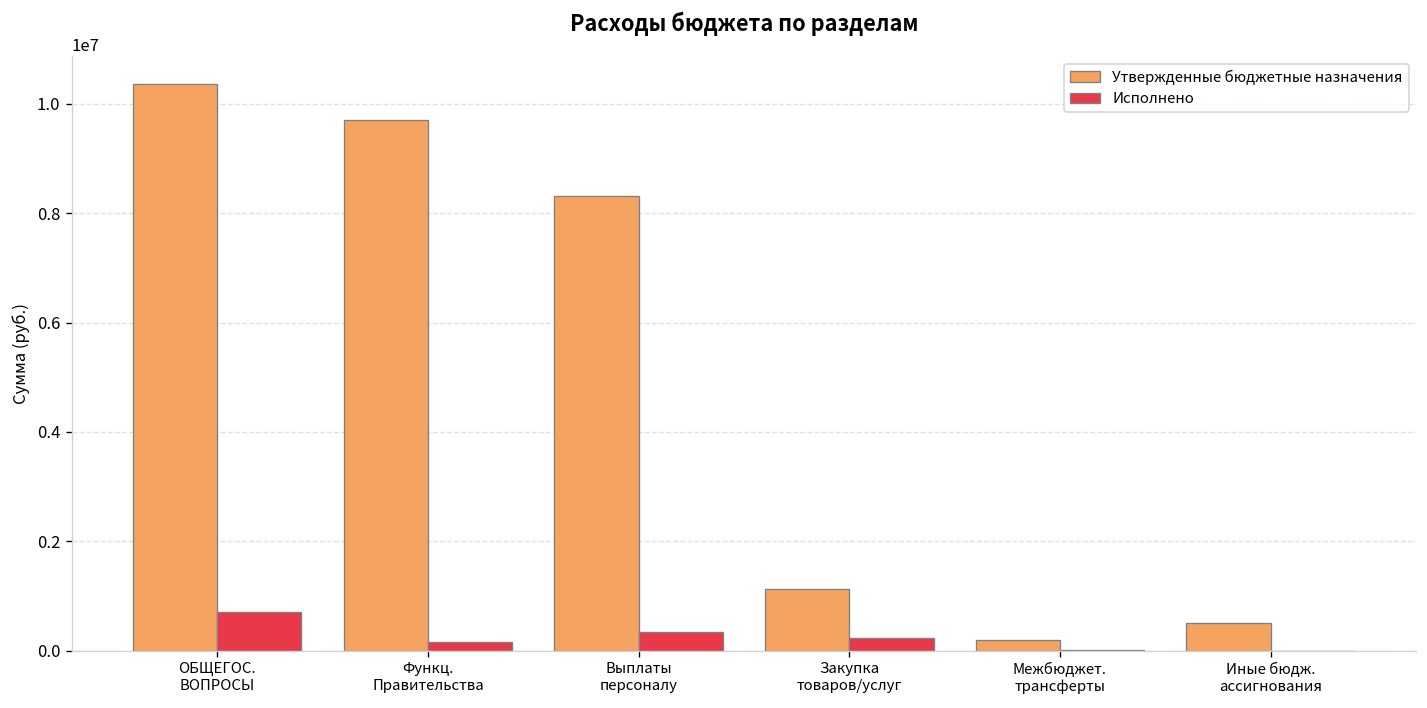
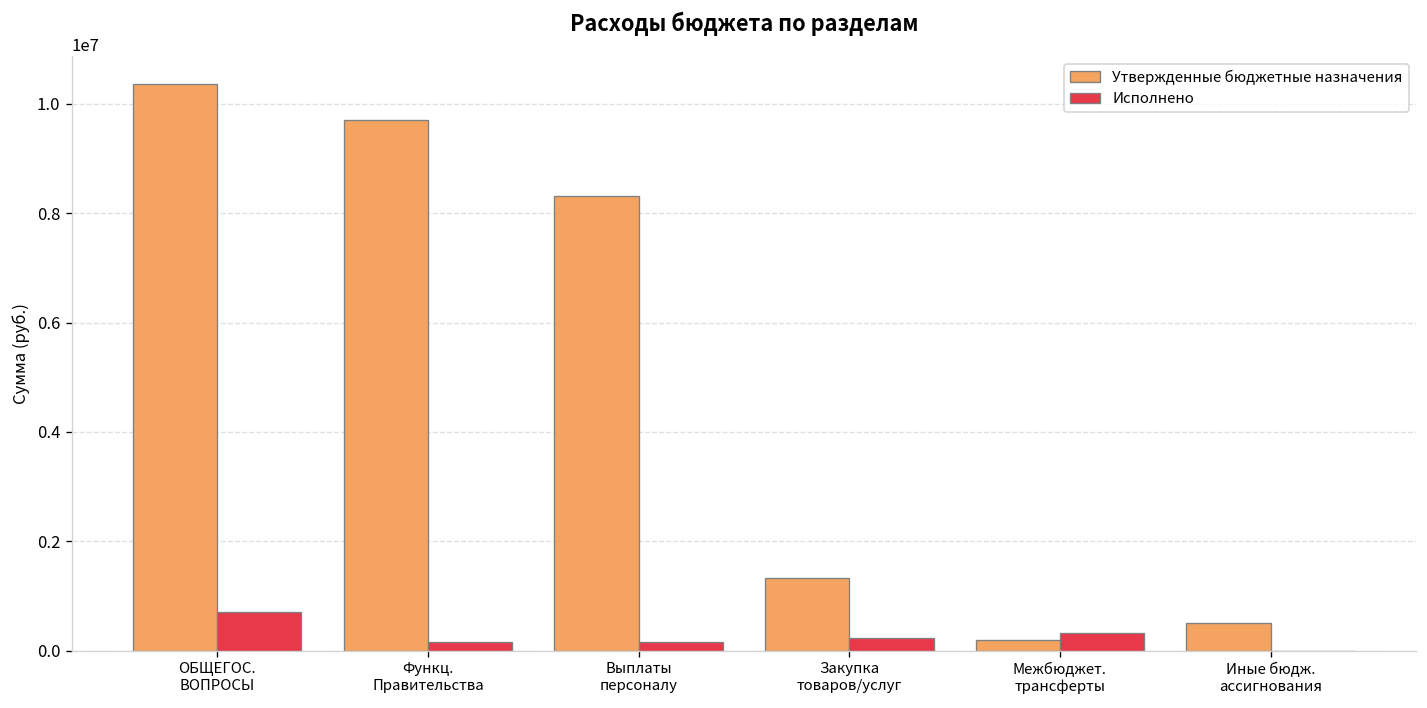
Исполнено, Выплаты персоналу: 300000 -> 200000
Утвержденные бюджетные назначения, Закупка товаров/услуг: 1100000 -> 1300000
Исполнено, Межбюджет. трансферты: 0 -> 300000
